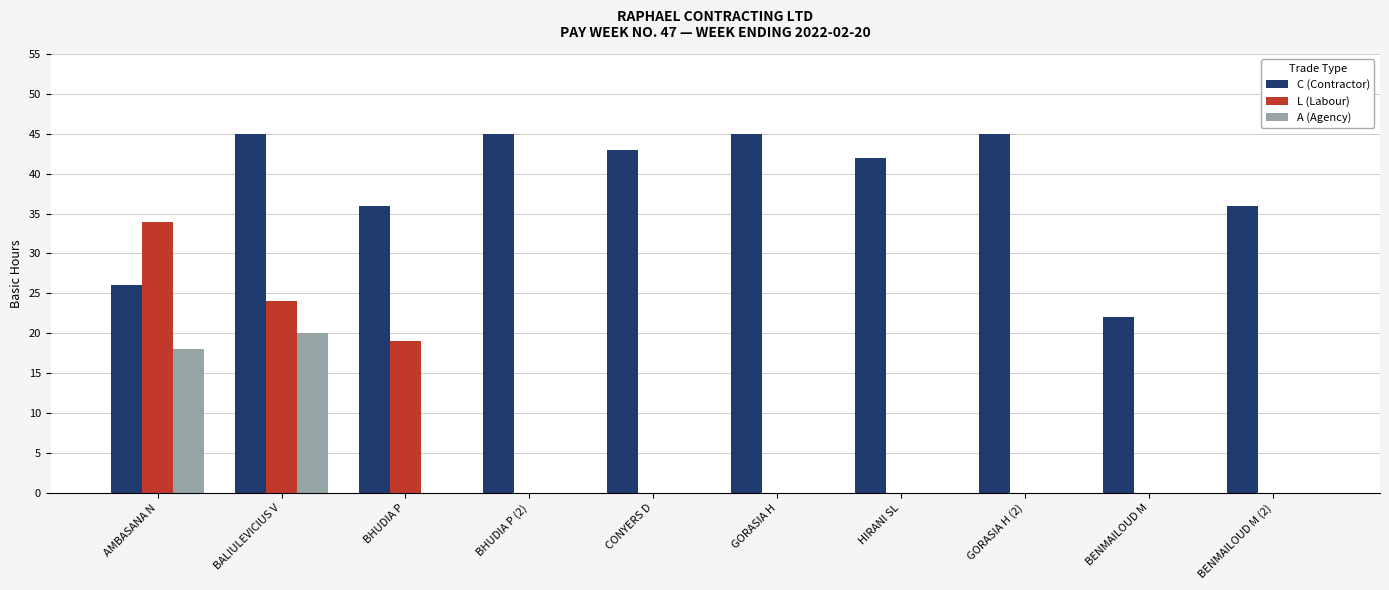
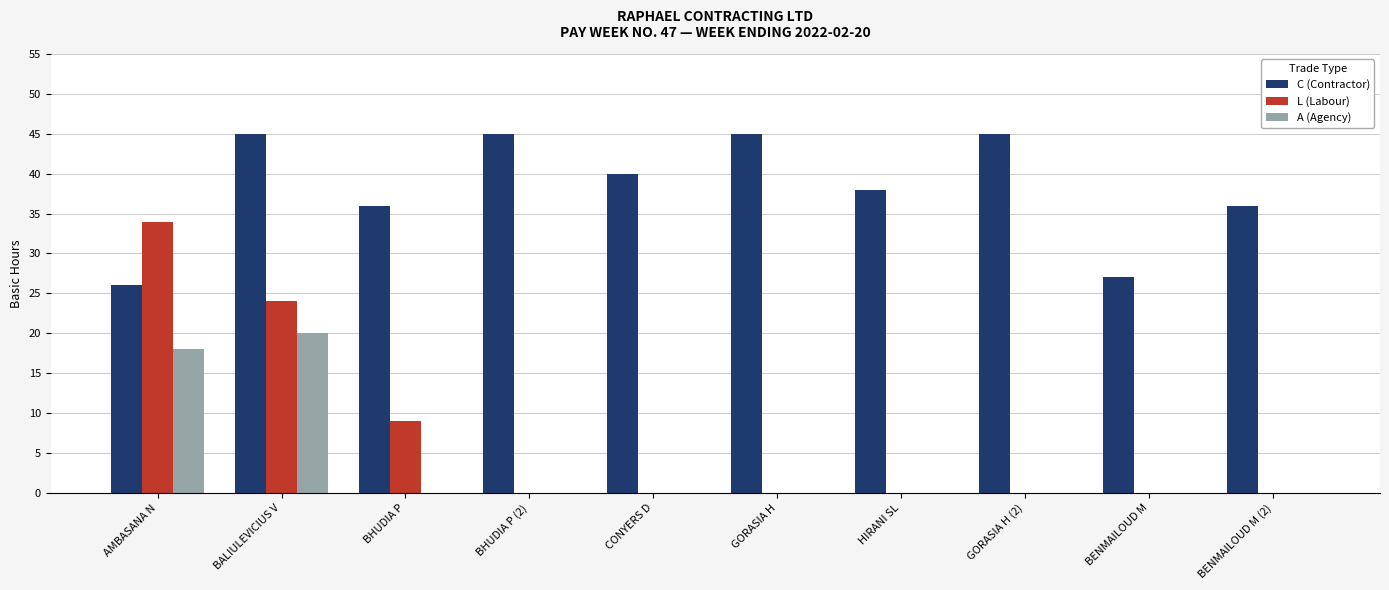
L (Labour), BHUDIA P: 19 -> 9
C (Contractor), CONYERS D: 43 -> 40
C (Contractor), HIRANI SL: 42 -> 38
C (Contractor), BENMAILOUD M: 22 -> 27
